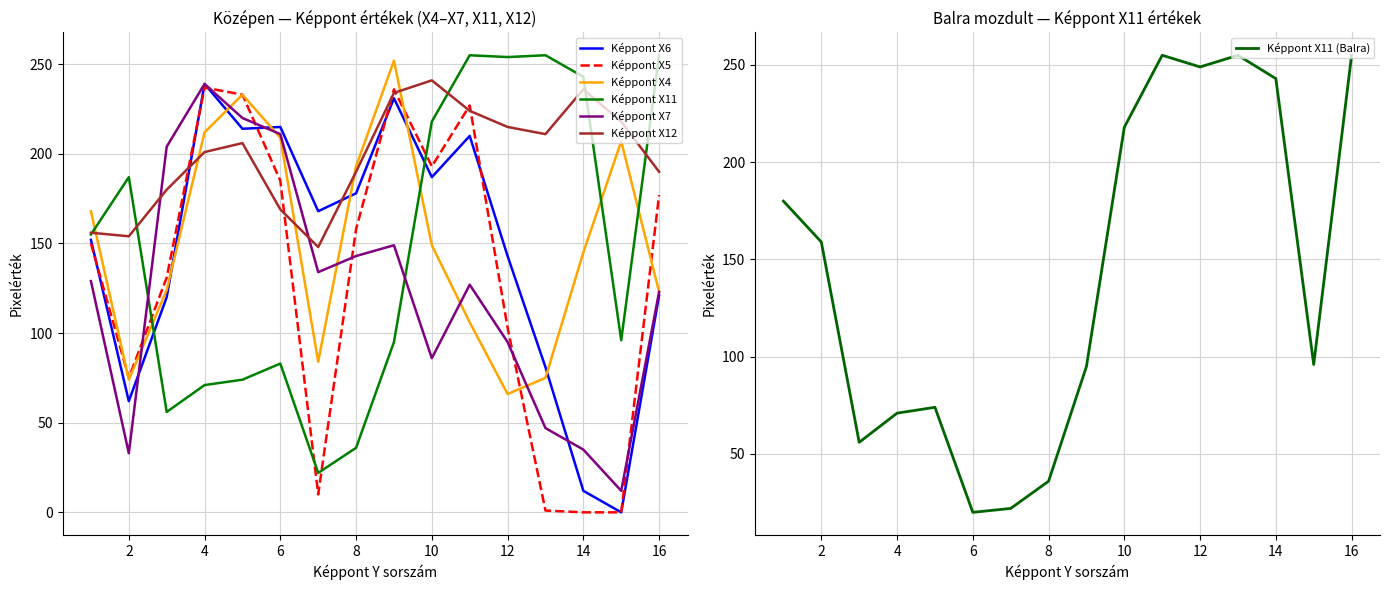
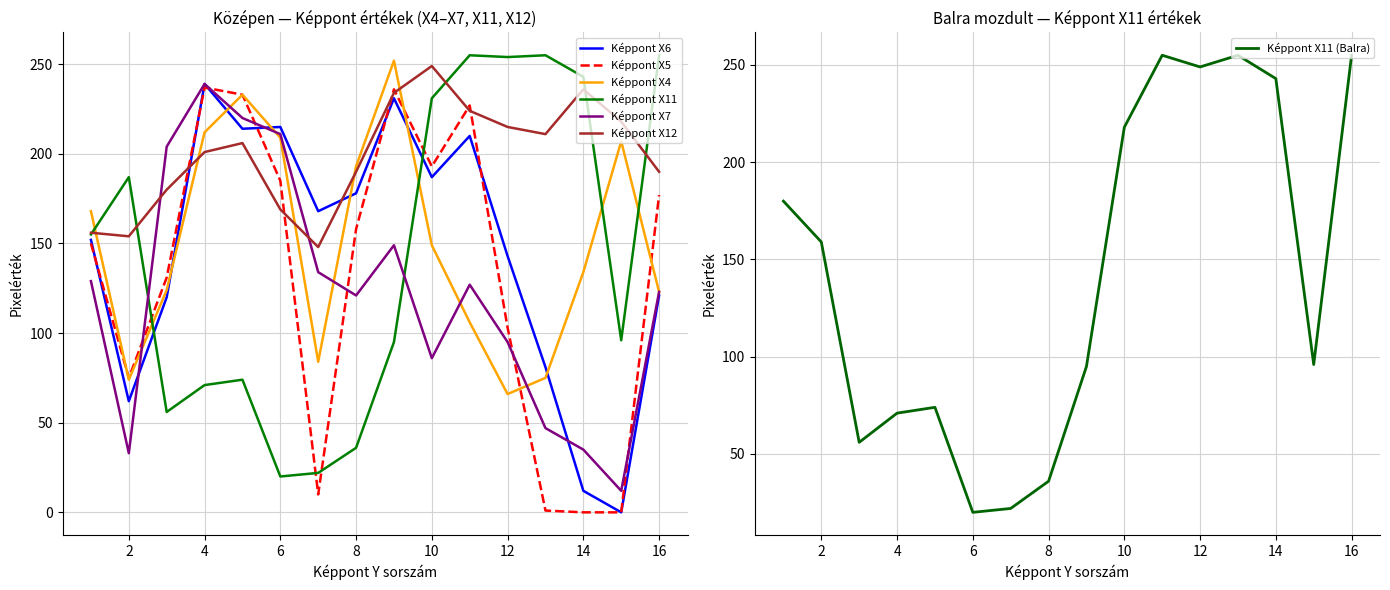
Középen — Képpont értékek (X4–X7, X11, X12), Képpont X11, 6: 83 -> 20
Középen — Képpont értékek (X4–X7, X11, X12), Képpont X7, 8: 143 -> 121
Középen — Képpont értékek (X4–X7, X11, X12), Képpont X11, 10: 218 -> 231
Középen — Képpont értékek (X4–X7, X11, X12), Képpont X12, 10: 241 -> 249
Középen — Képpont értékek (X4–X7, X11, X12), Képpont X4, 14: 145 -> 134
